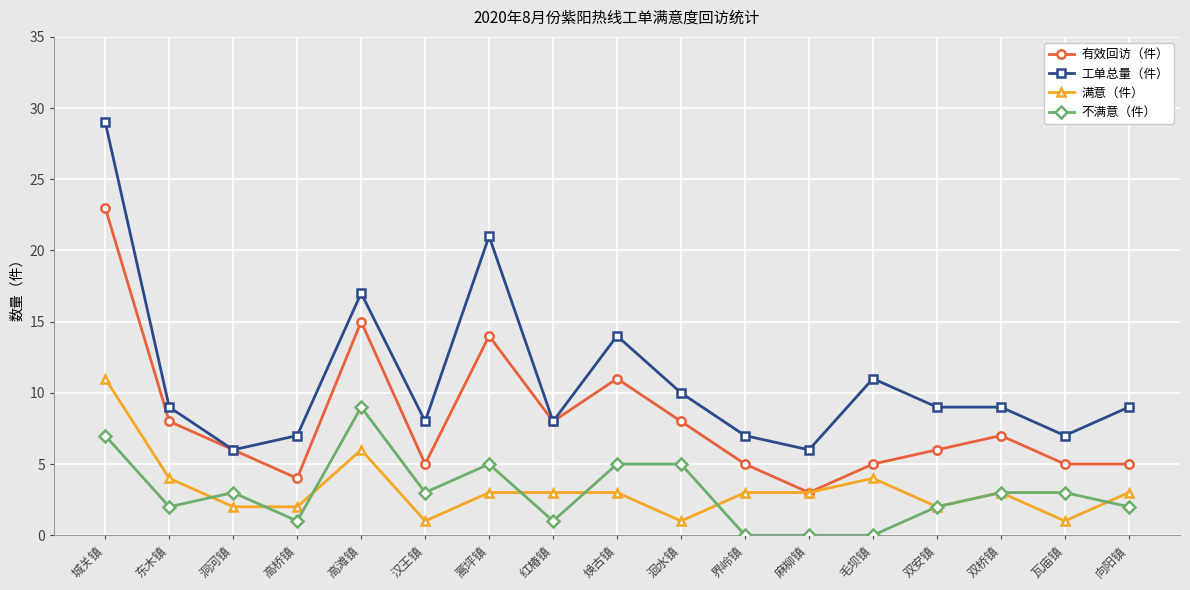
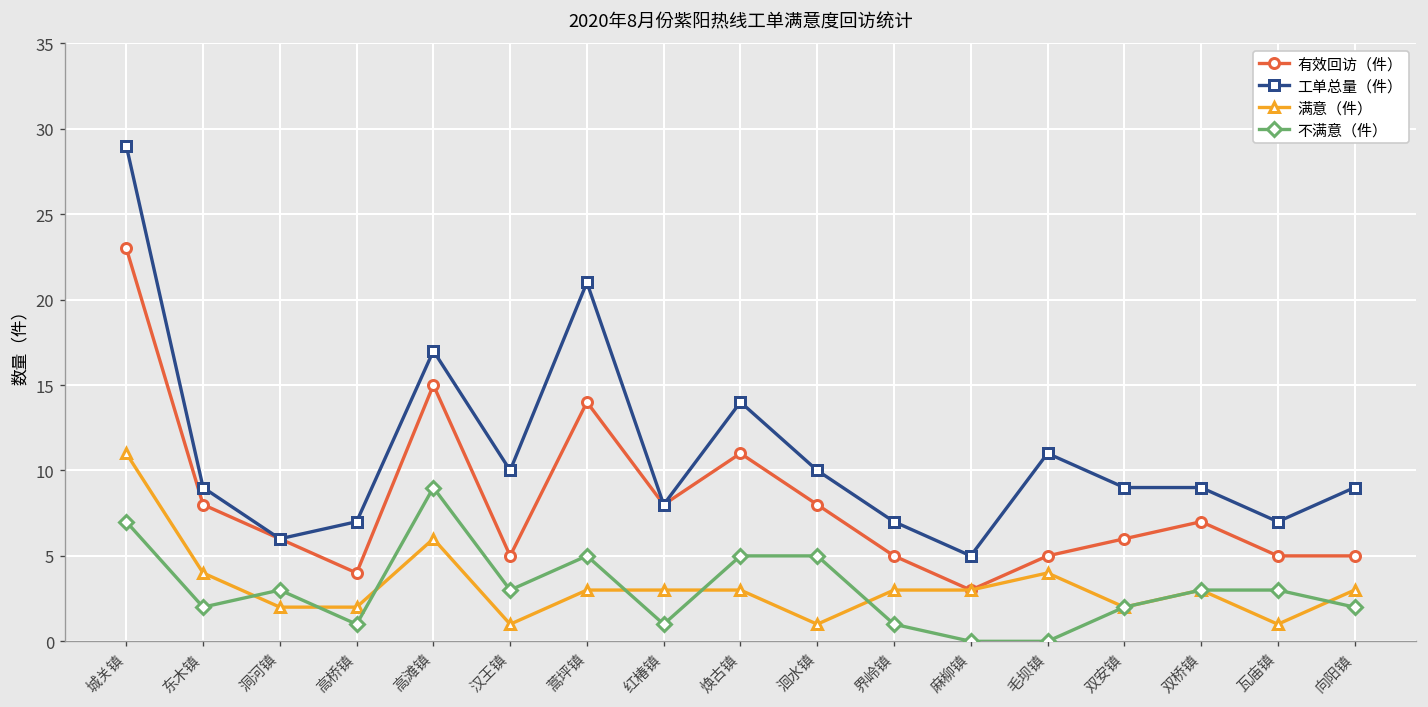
工单总量（件）, 汉王镇: 8 -> 10
不满意（件）, 界岭镇: 0 -> 1
工单总量（件）, 麻柳镇: 6 -> 5
